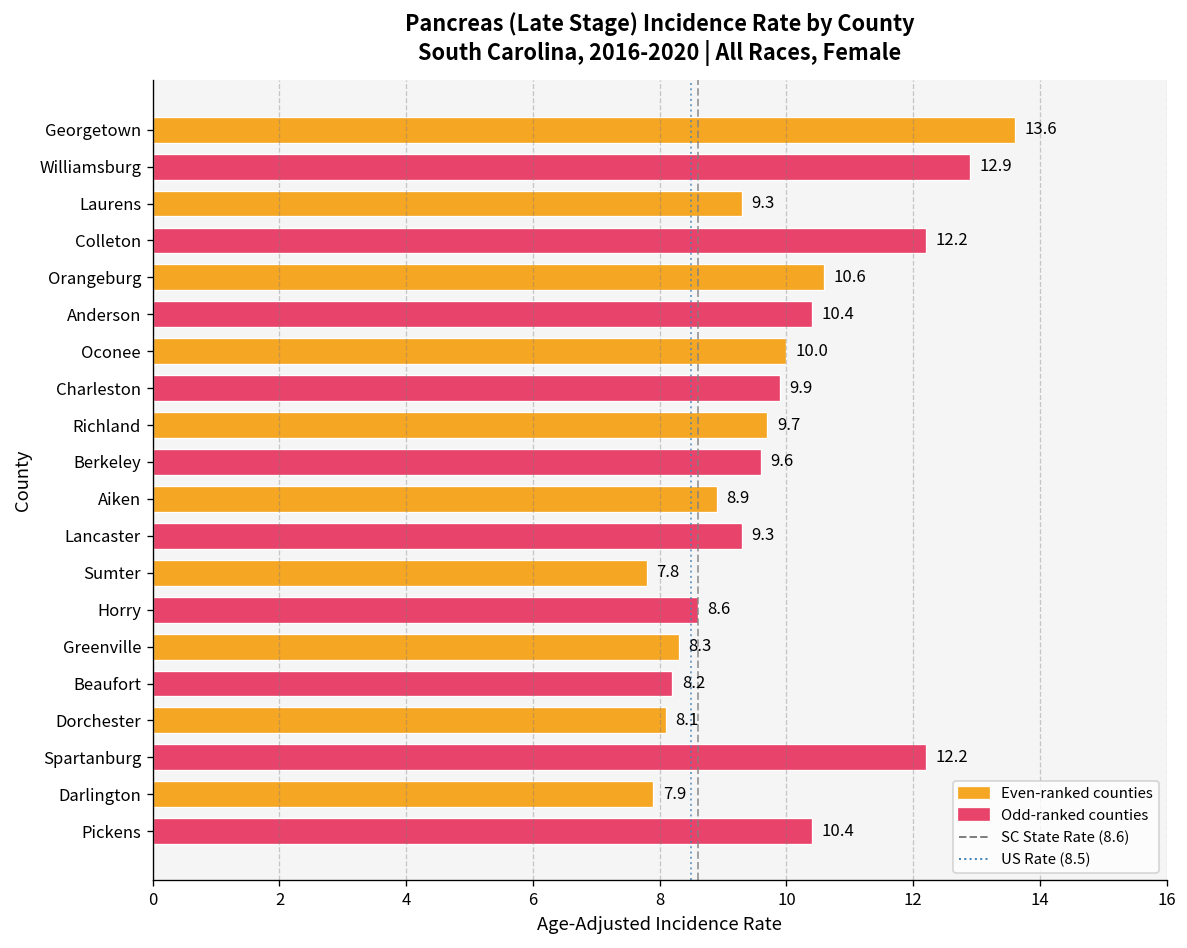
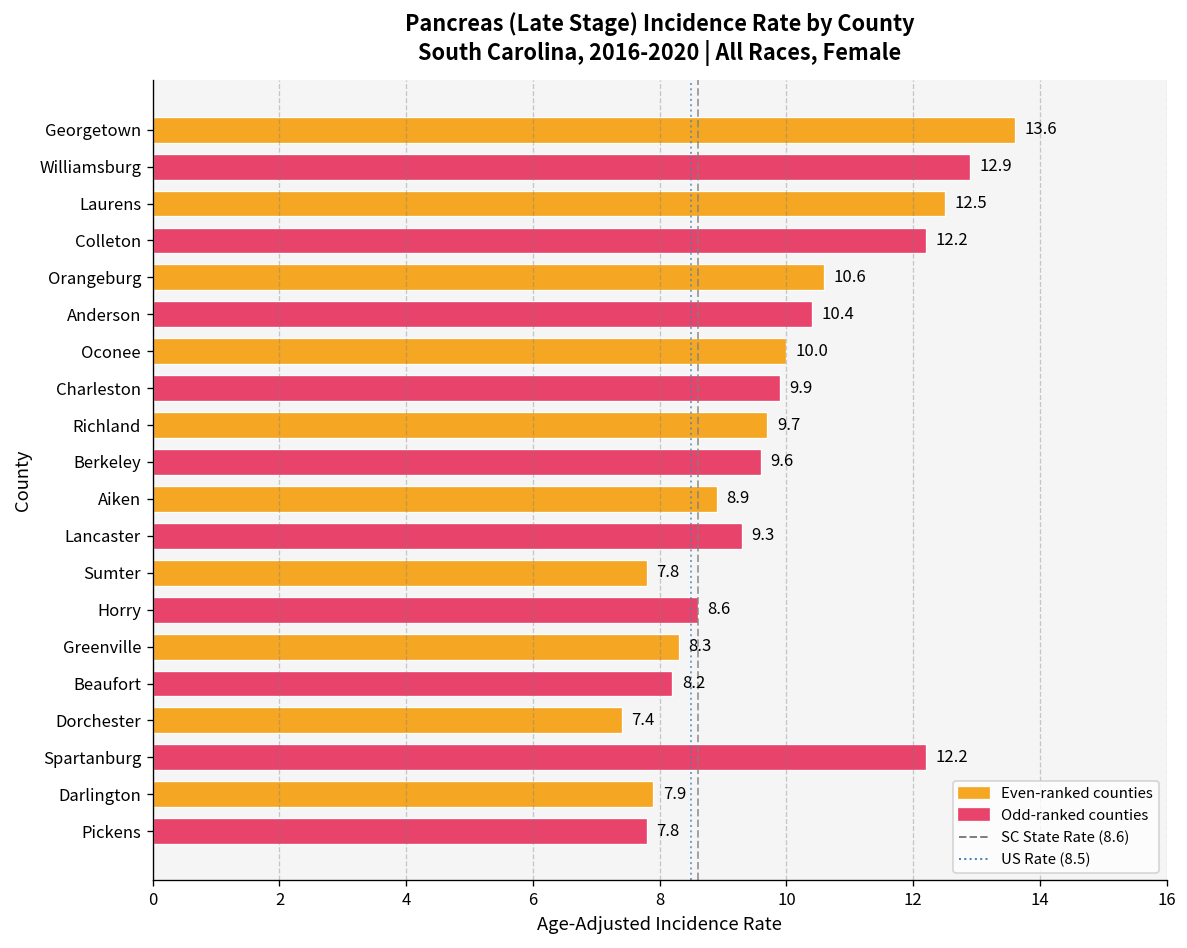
Laurens: 9.3 -> 12.5
Dorchester: 8.1 -> 7.4
Pickens: 10.4 -> 7.8
